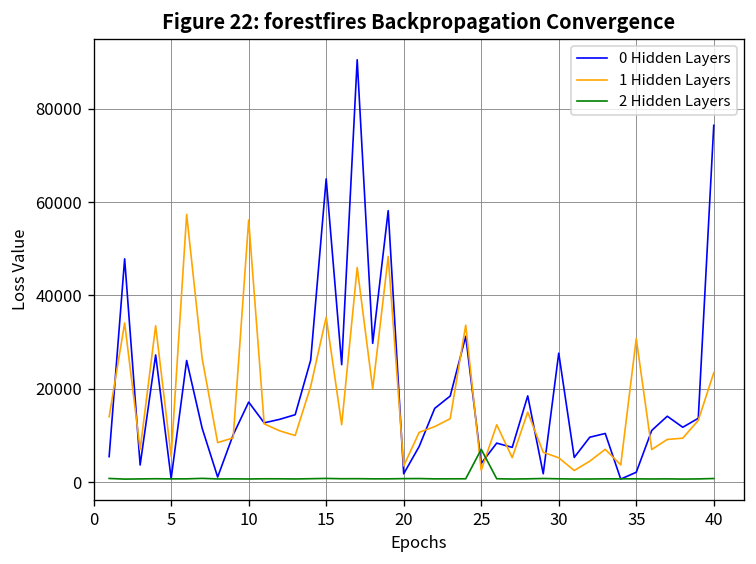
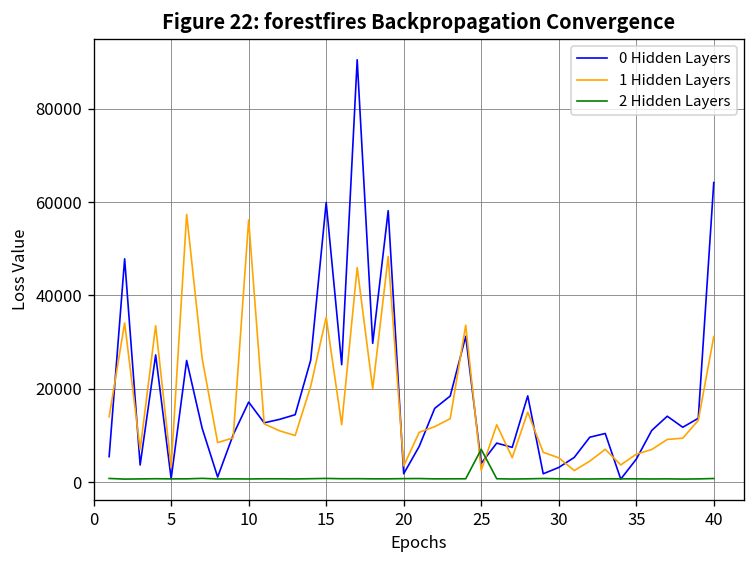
1 Hidden Layers, 5: 6000 -> 3000
0 Hidden Layers, 15: 65000 -> 60000
0 Hidden Layers, 30: 28000 -> 3000
0 Hidden Layers, 35: 2000 -> 5000
1 Hidden Layers, 35: 31000 -> 6000
0 Hidden Layers, 40: 76000 -> 64000
1 Hidden Layers, 40: 23000 -> 31000
